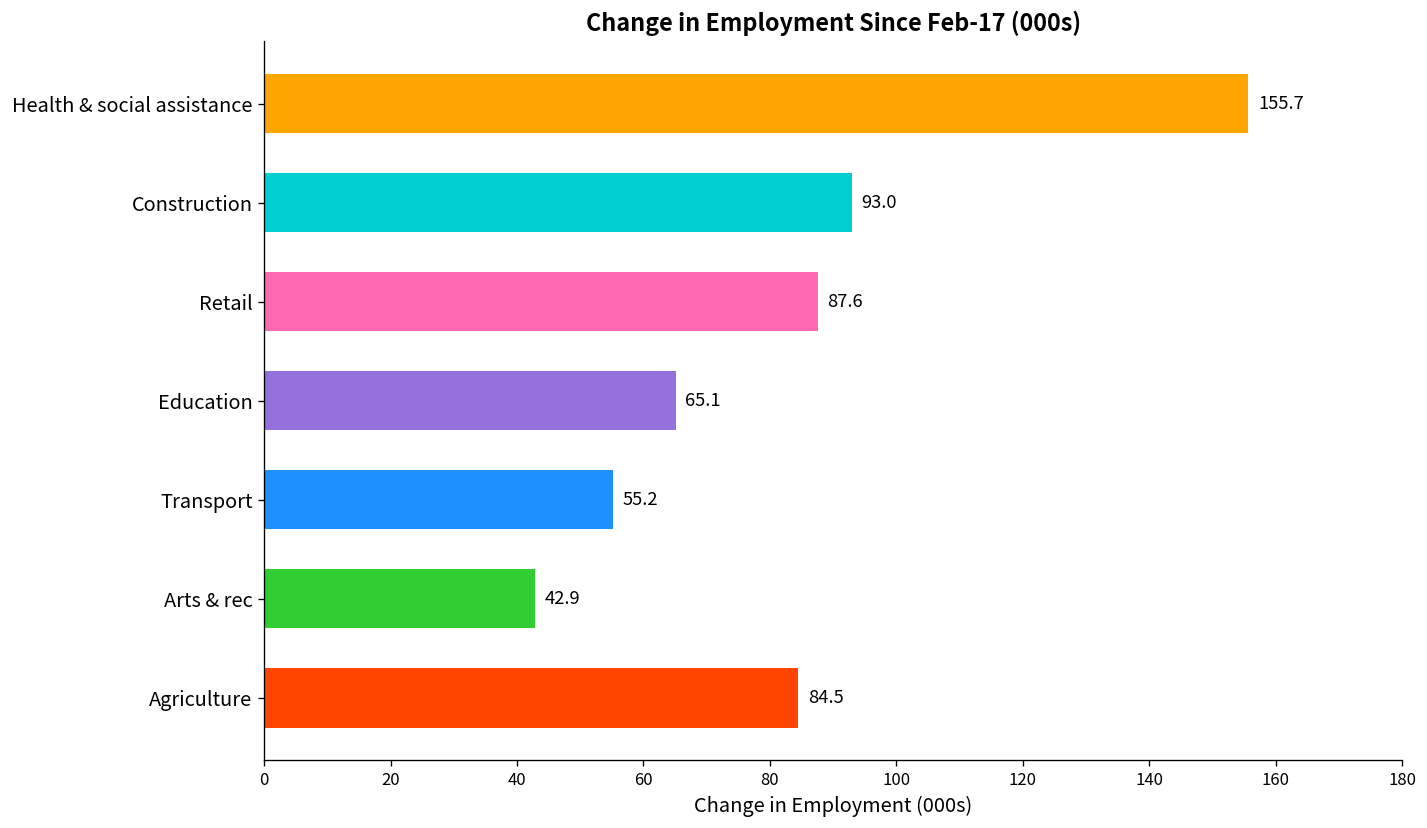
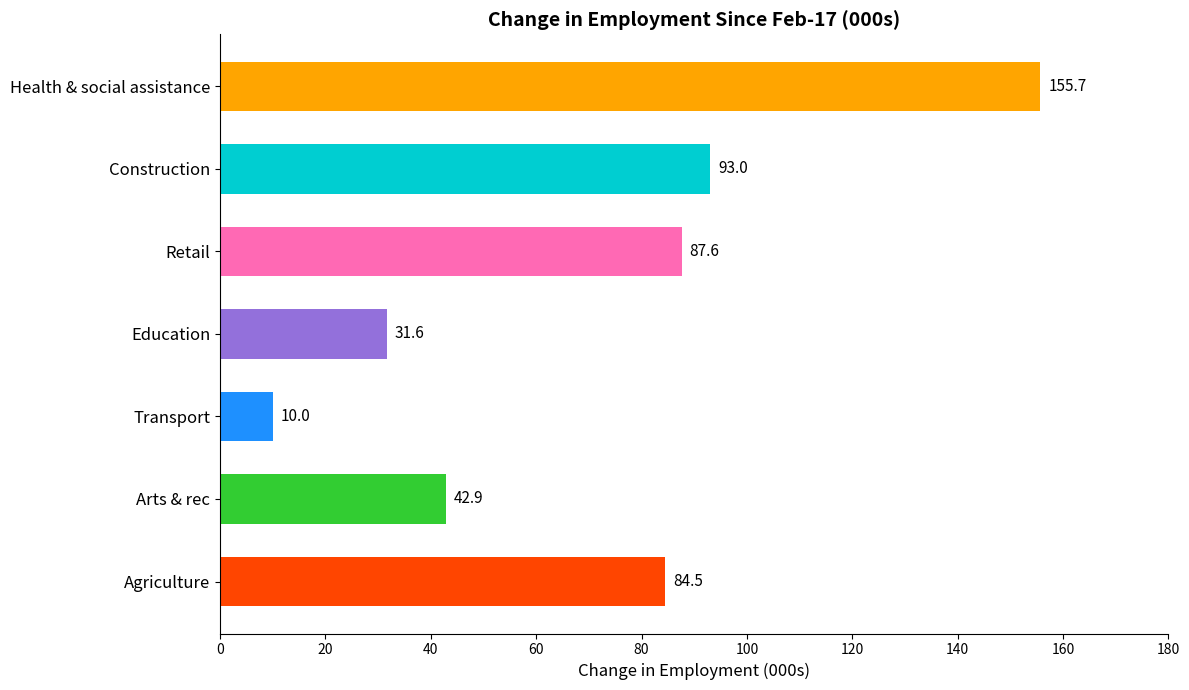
Education: 65.1 -> 31.6
Transport: 55.2 -> 10.0
